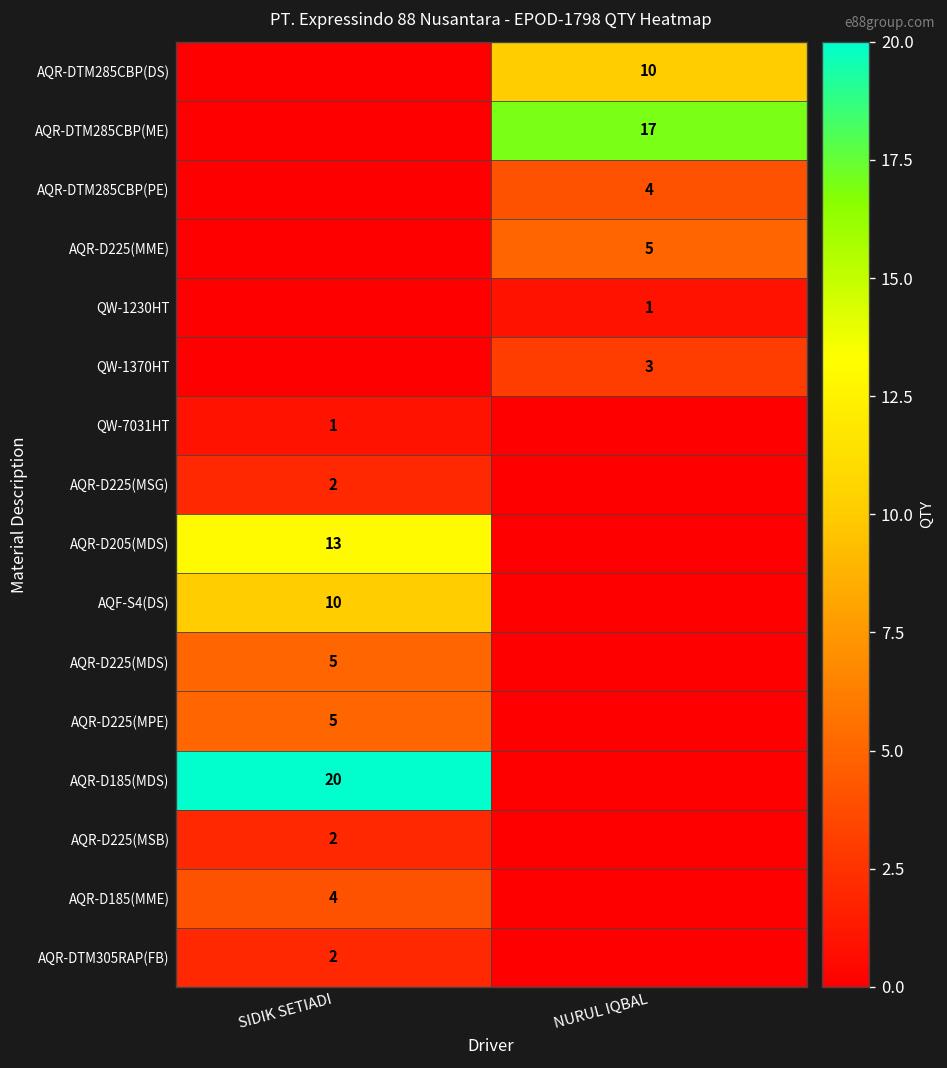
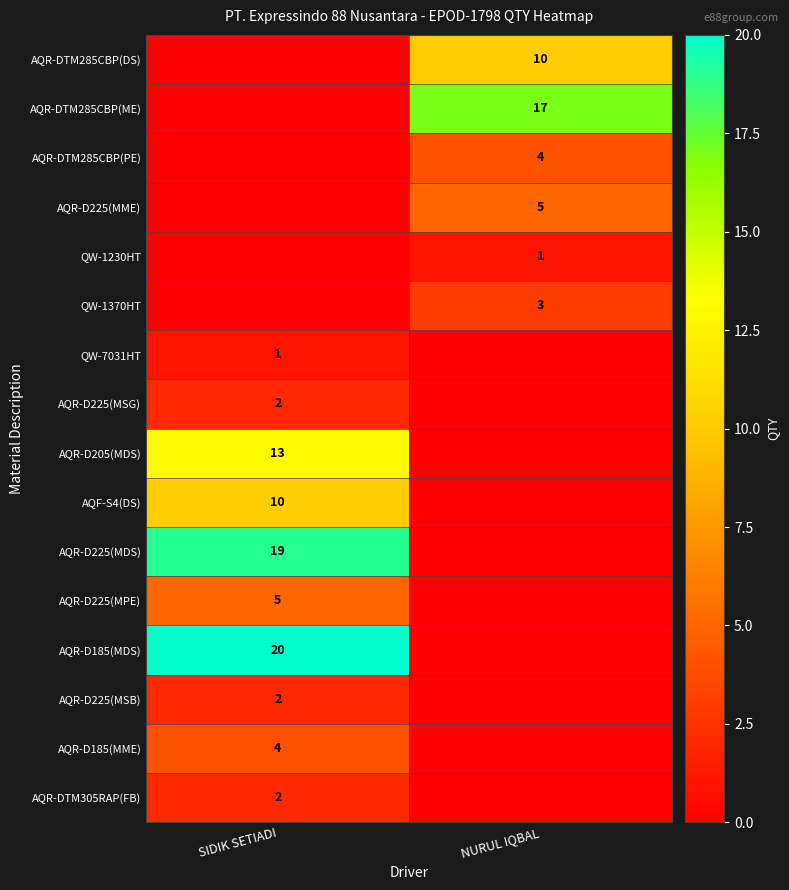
AQR-D225(MDS), SIDIK SETIADI: 5 -> 19
